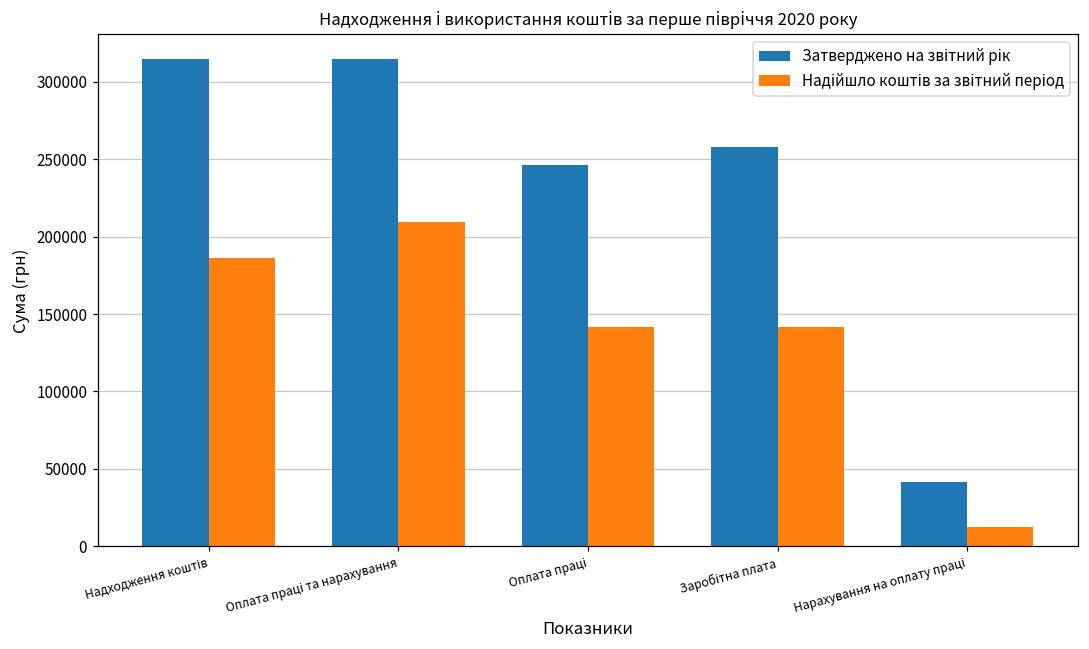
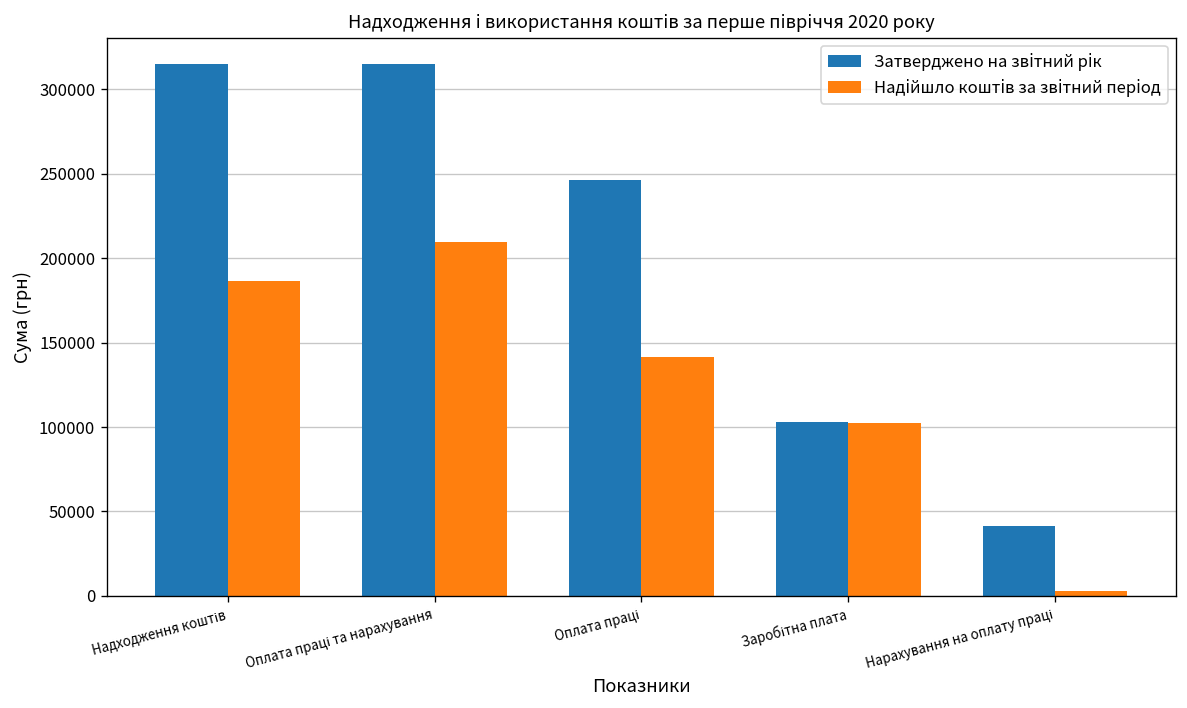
Затверджено на звітний рік, Заробітна плата: 258000 -> 103000
Надійшло коштів за звітний період, Заробітна плата: 142000 -> 102000
Надійшло коштів за звітний період, Нарахування на оплату праці: 12000 -> 3000
